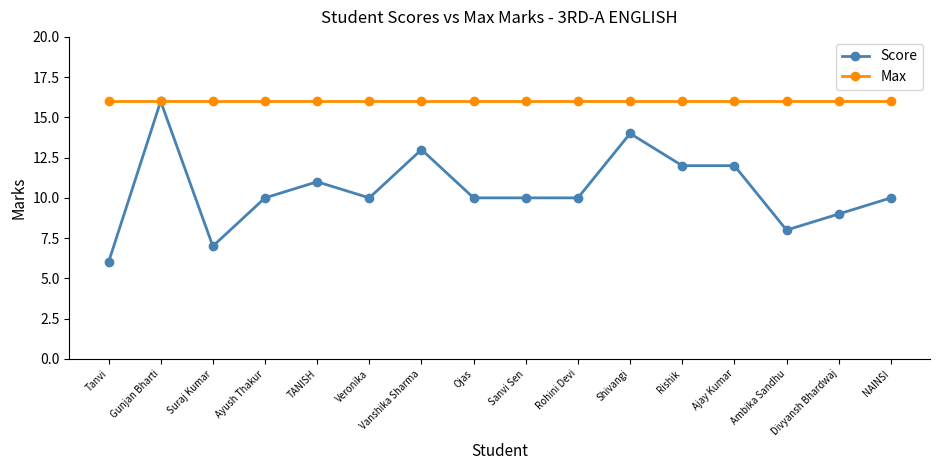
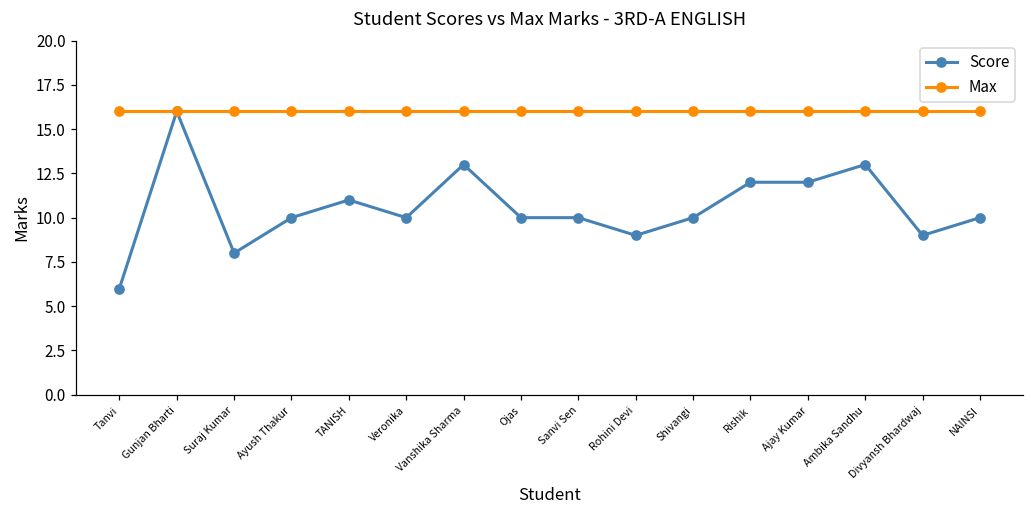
Score, Suraj Kumar: 7 -> 8
Score, Rohini Devi: 10 -> 9
Score, Shivangi: 14 -> 10
Score, Ambika Sandhu: 8 -> 13
